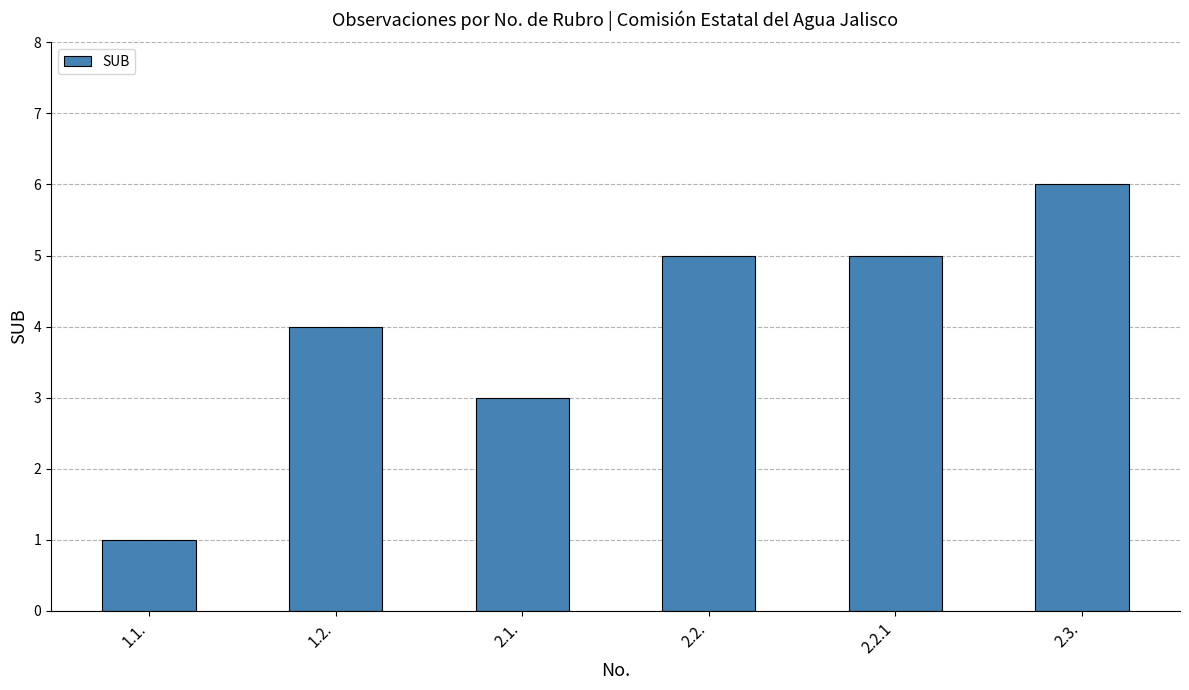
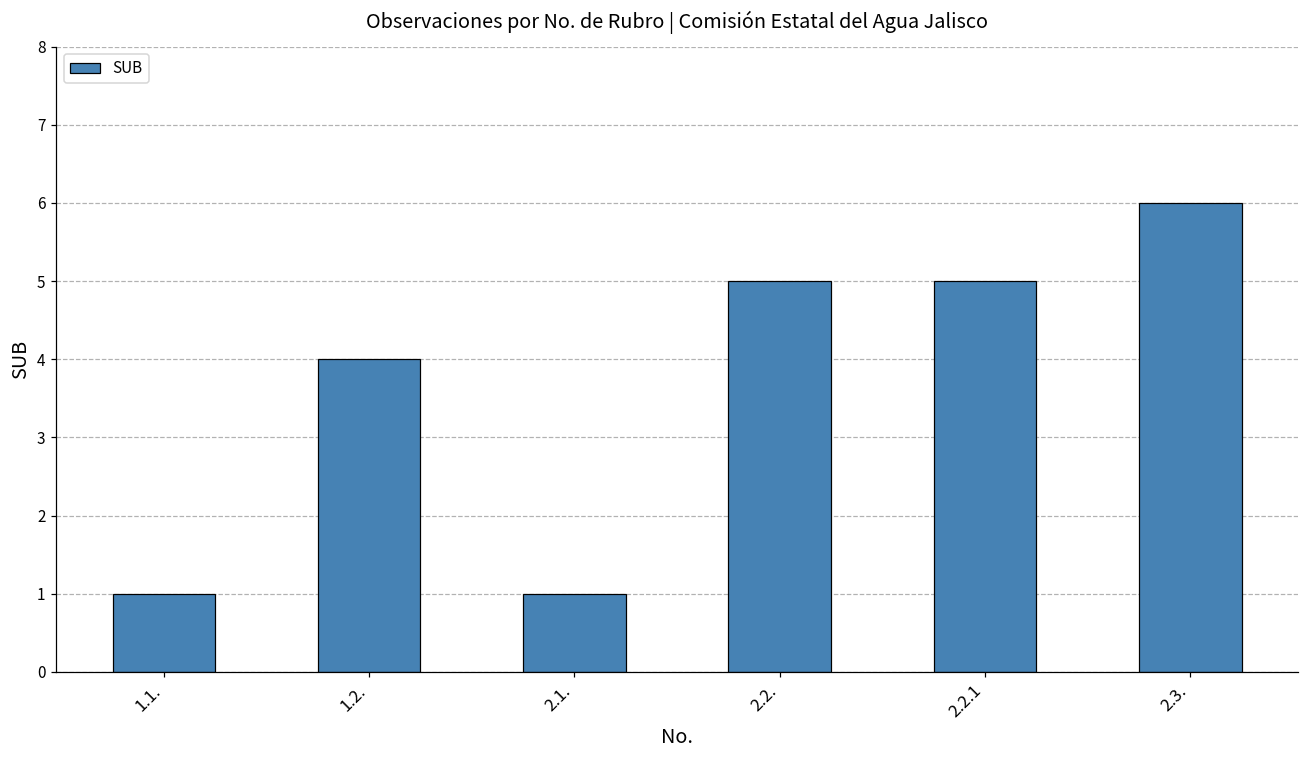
2.1.: 3 -> 1
